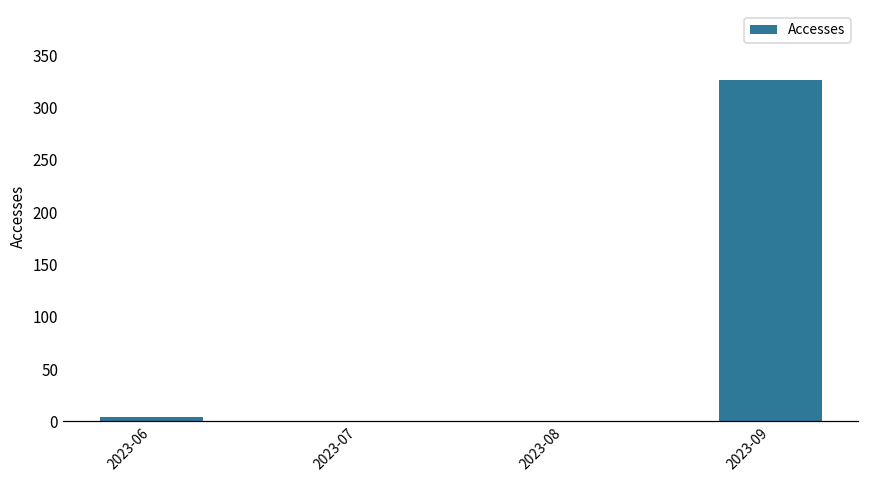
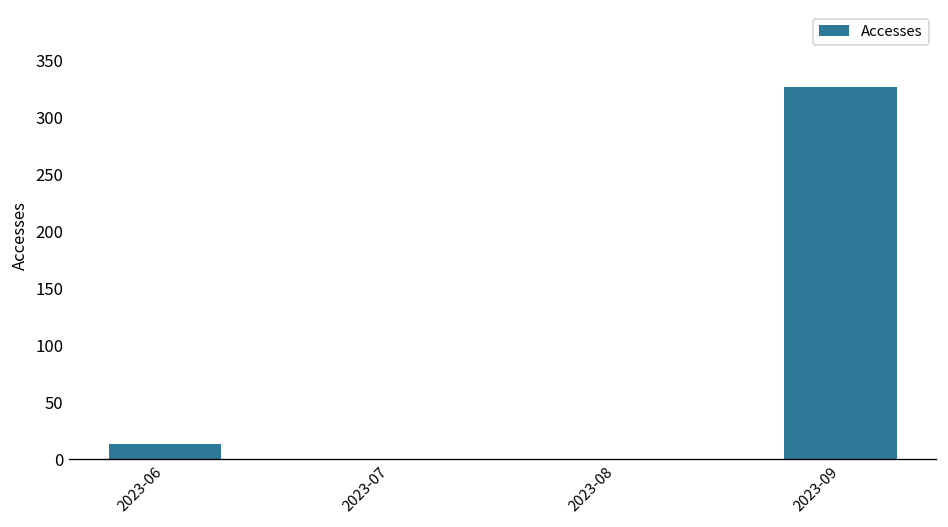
2023-06: 0 -> 10
